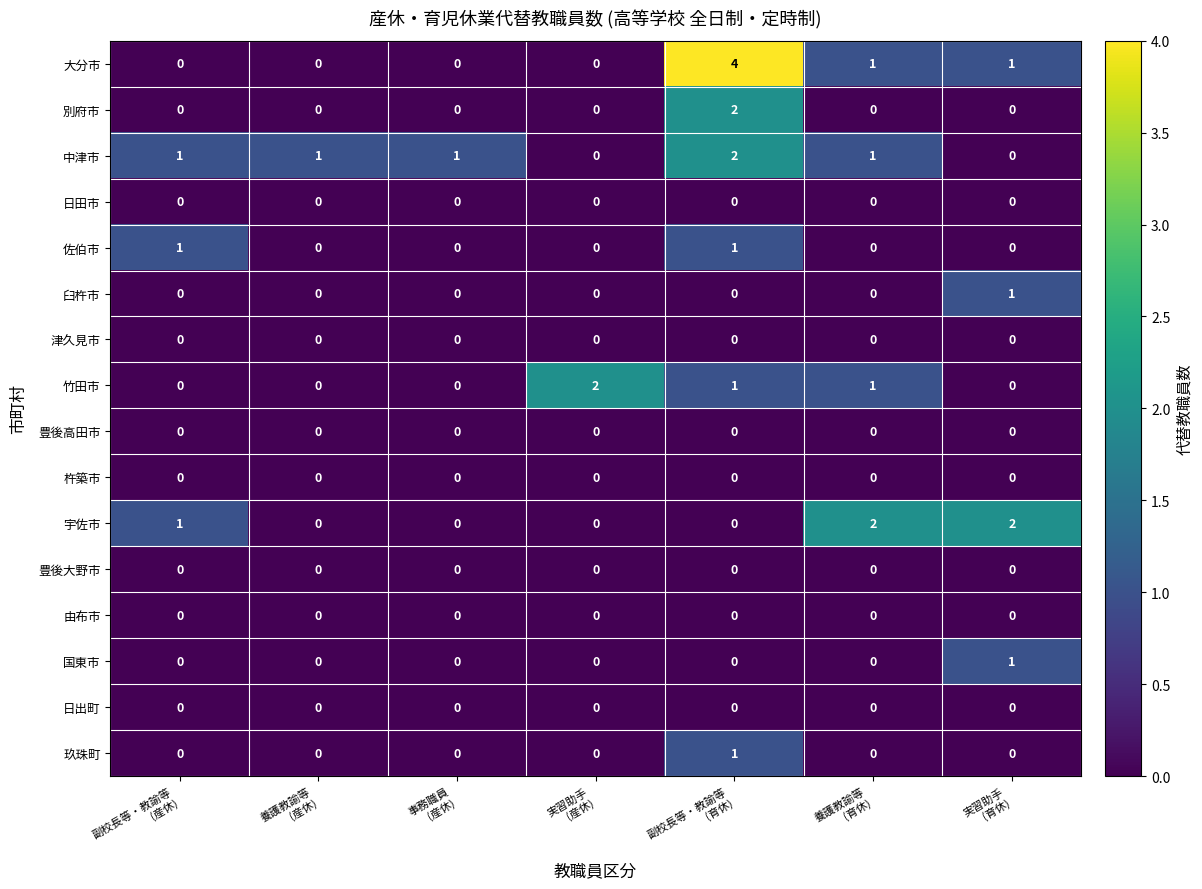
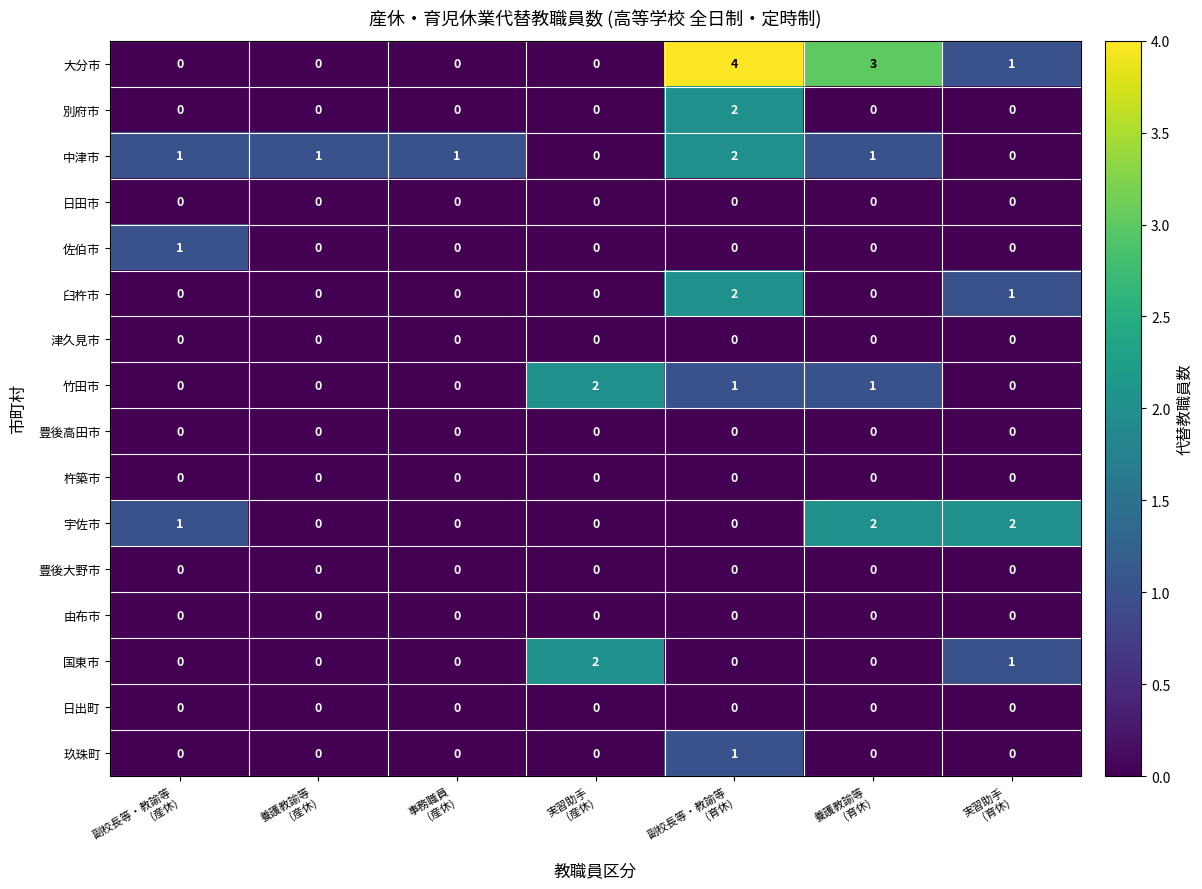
大分市, 養護教諭等 (育休): 1 -> 3
佐伯市, 副校長等・教諭等 (育休): 1 -> 0
臼杵市, 副校長等・教諭等 (育休): 0 -> 2
国東市, 実習助手 (産休): 0 -> 2
